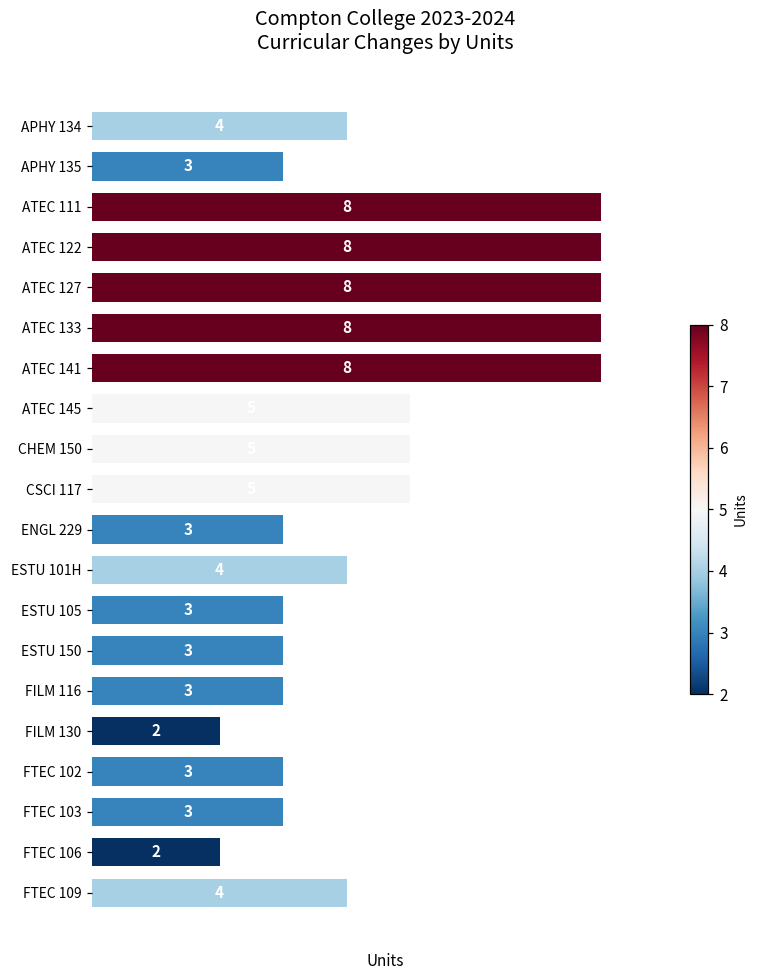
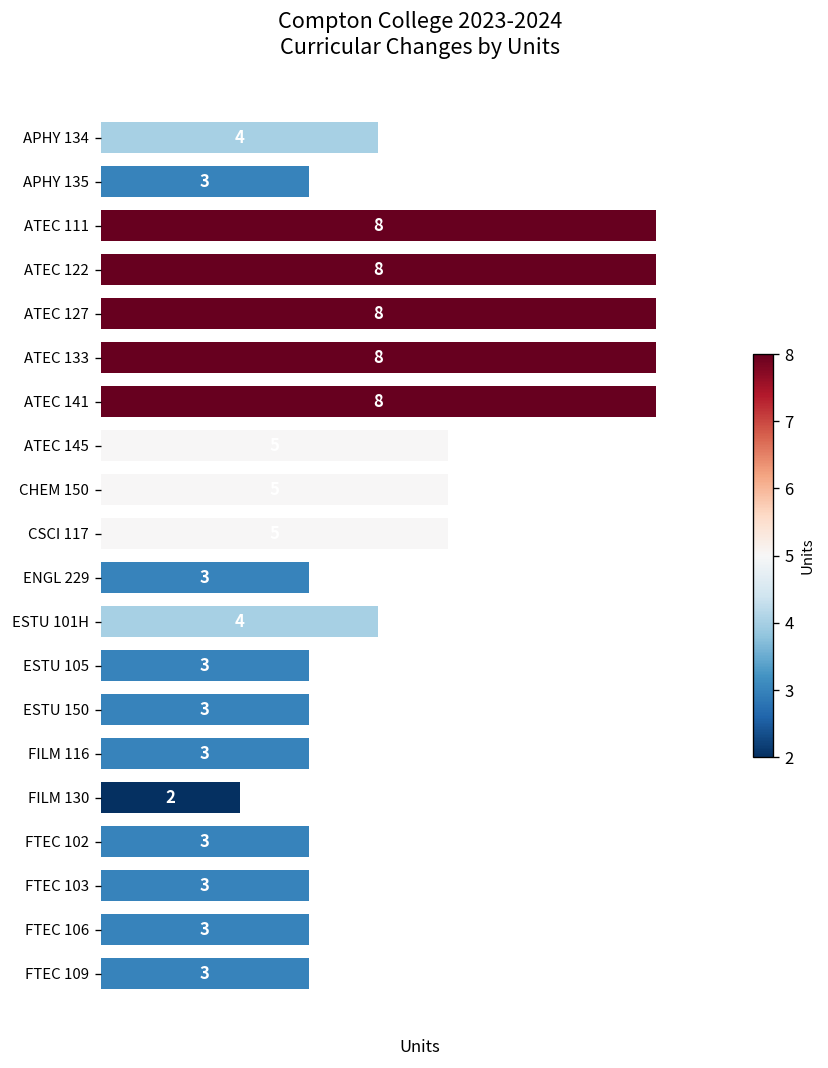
FTEC 106: 2 -> 3
FTEC 109: 4 -> 3
